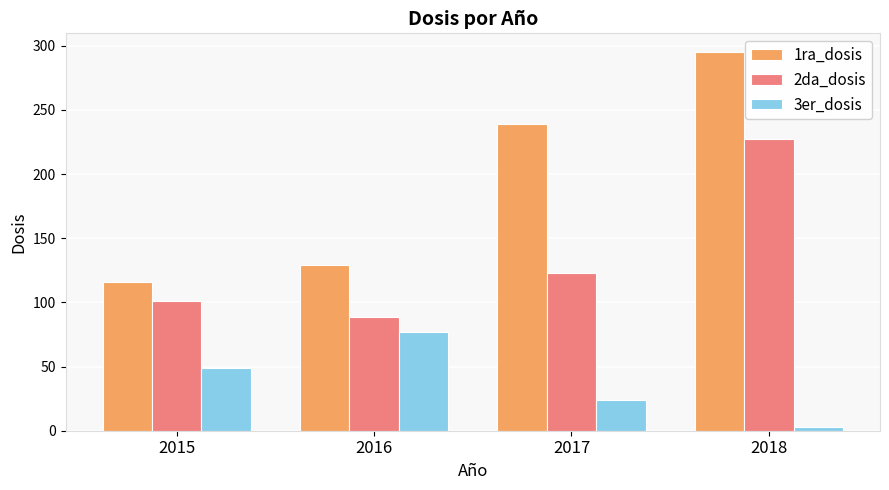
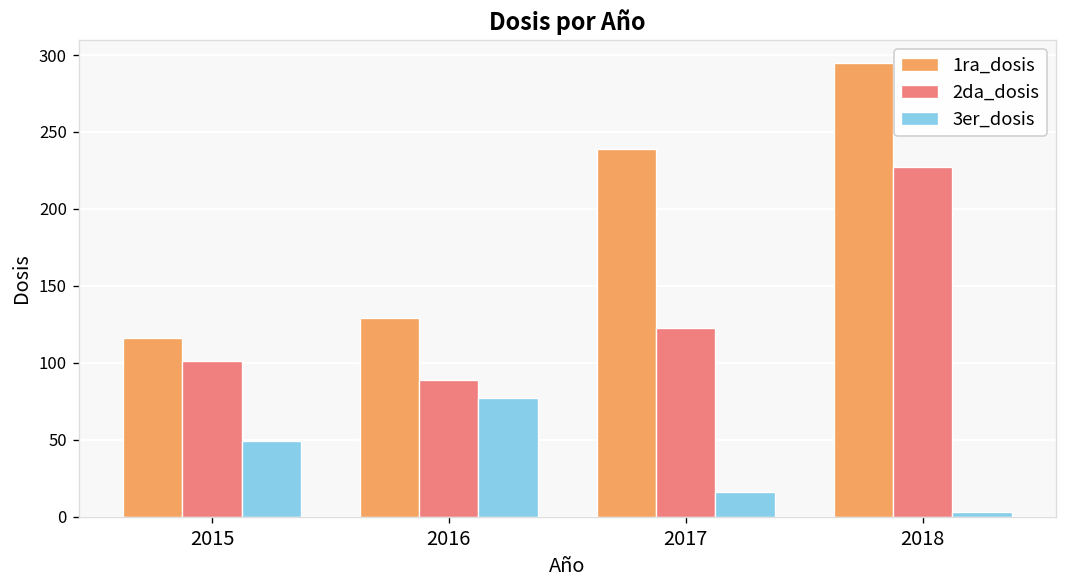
3er_dosis, 2017: 24 -> 16
